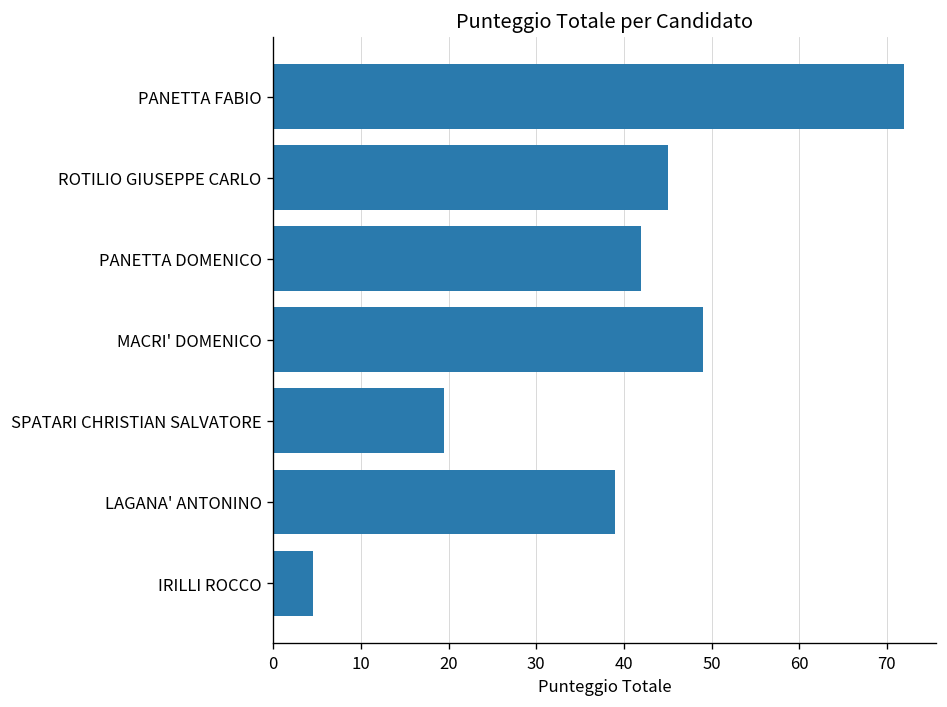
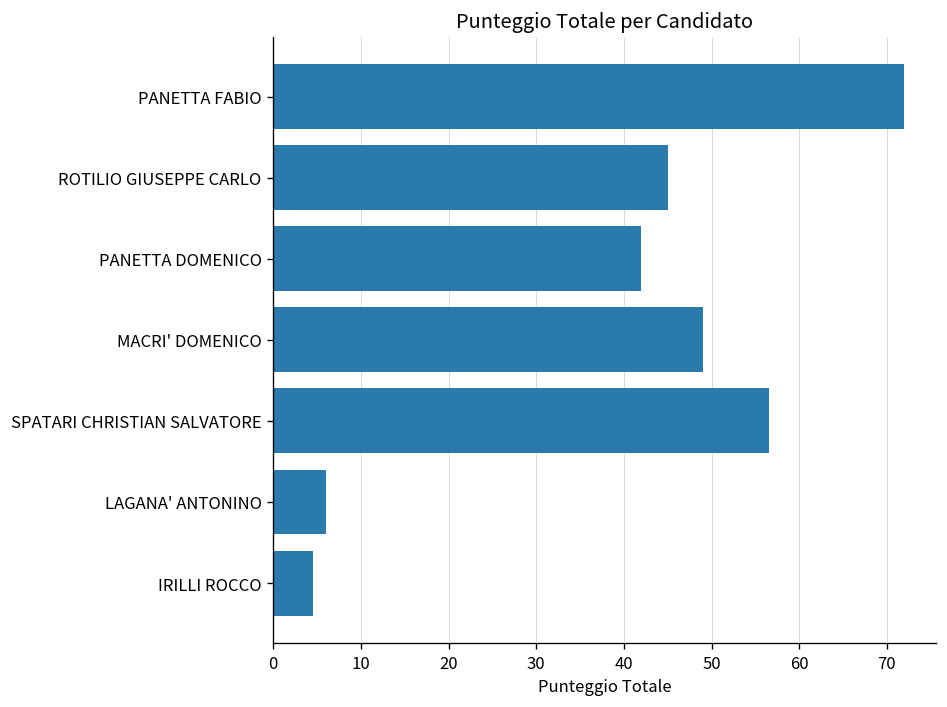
SPATARI CHRISTIAN SALVATORE: 20 -> 57
LAGANA' ANTONINO: 39 -> 6
